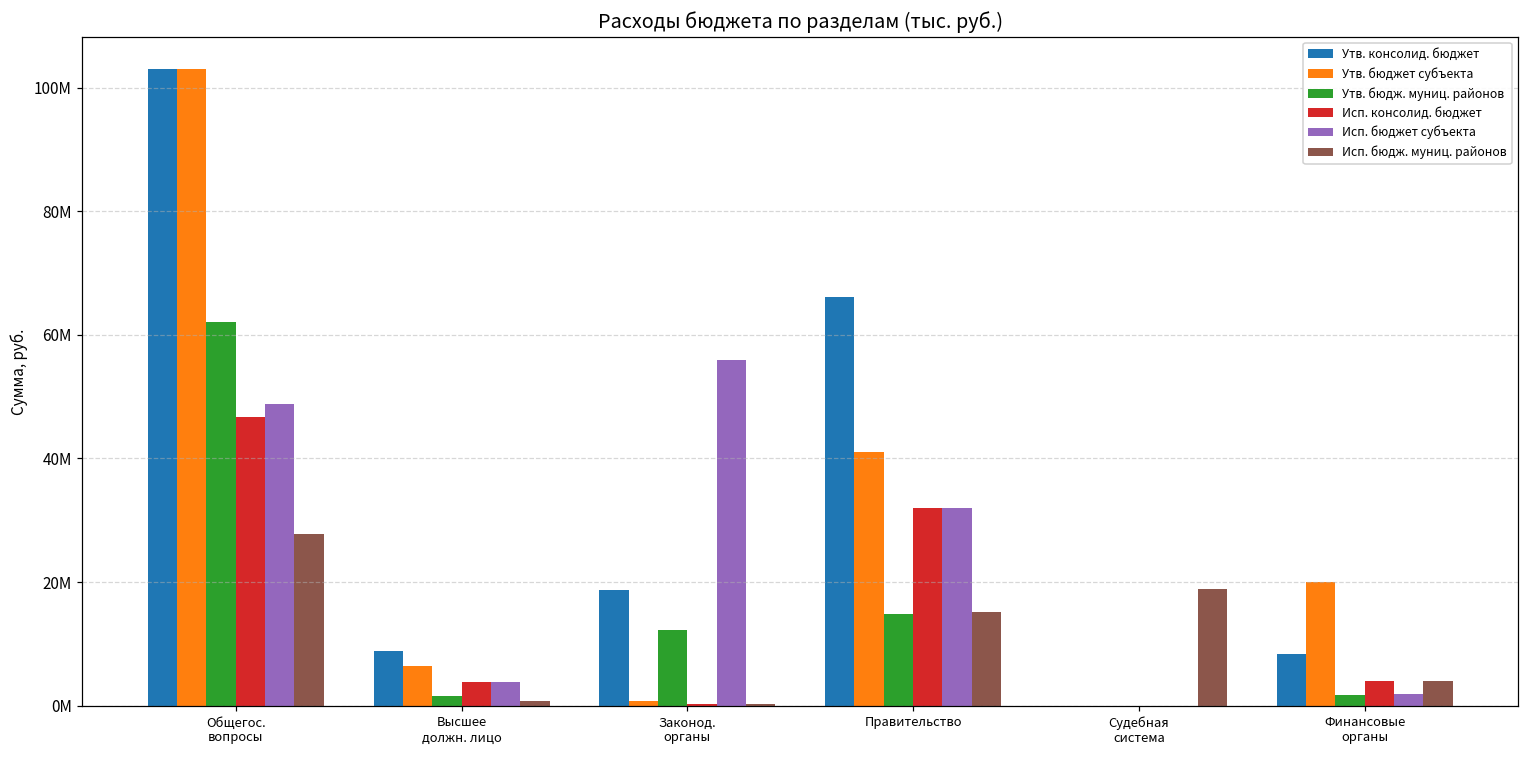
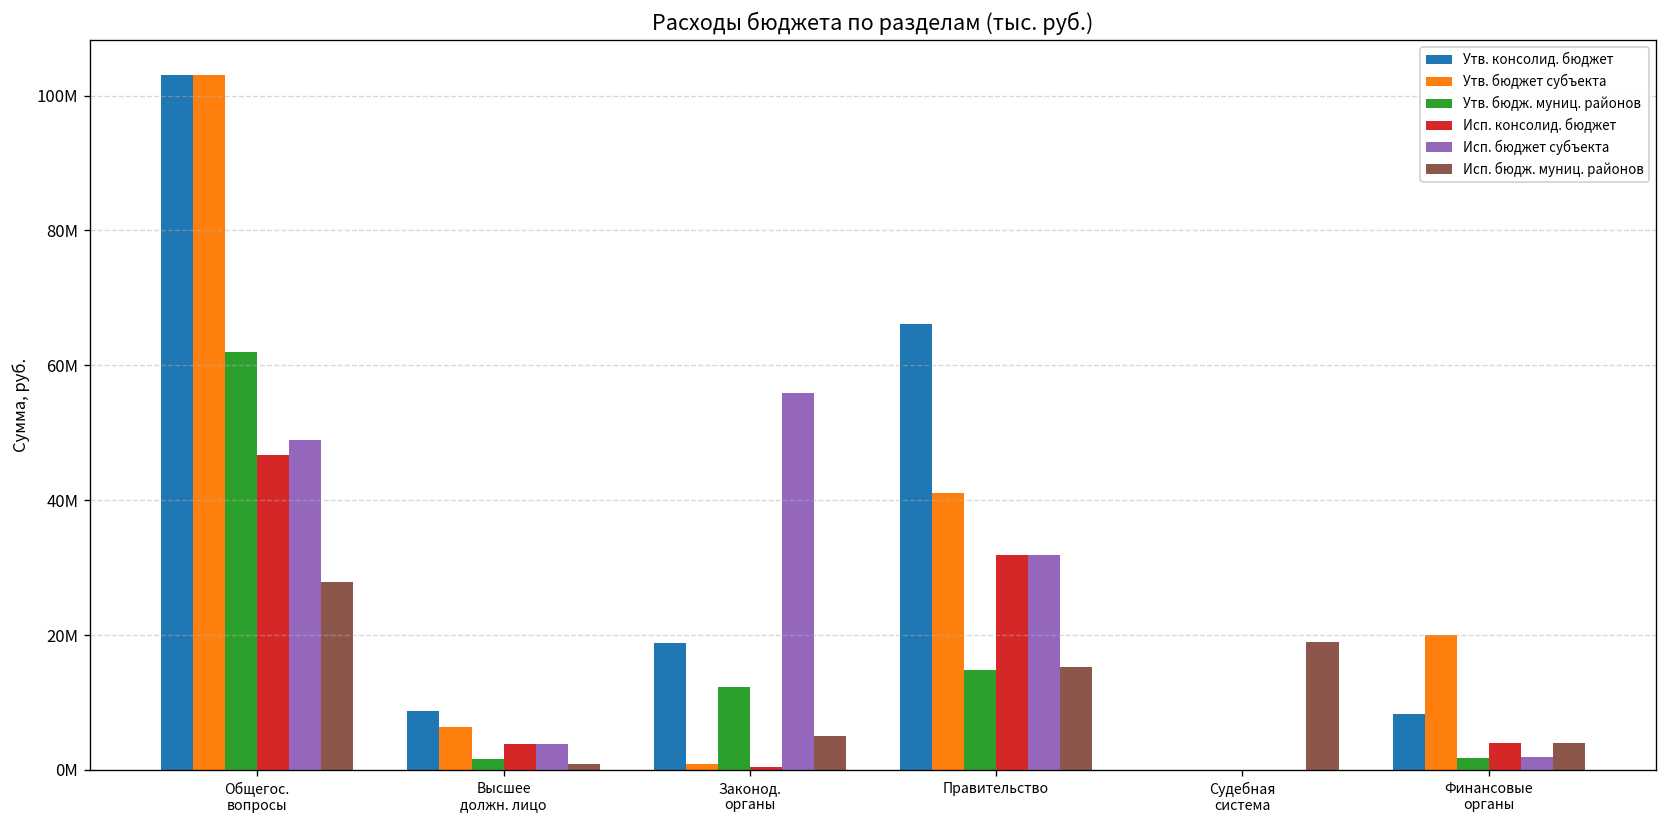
Исп. бюдж. муниц. районов, Законод. органы: 0 -> 5000000
